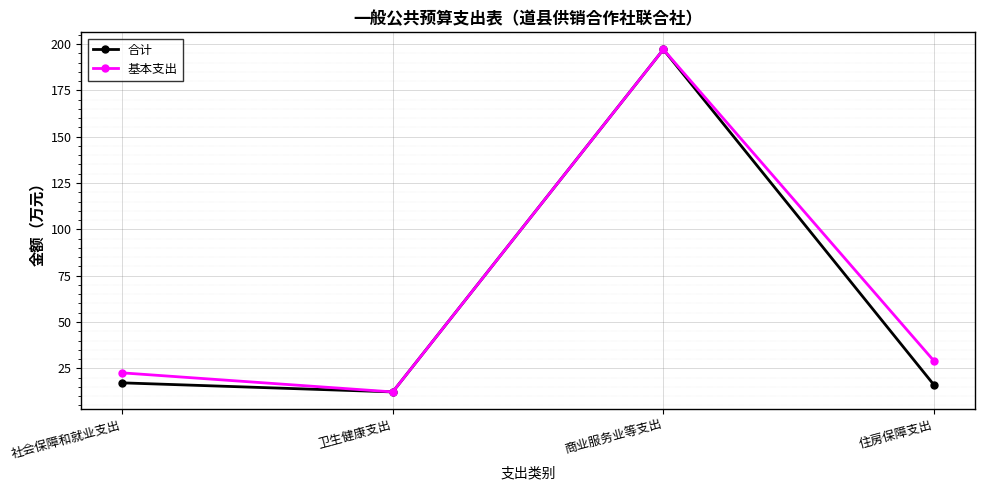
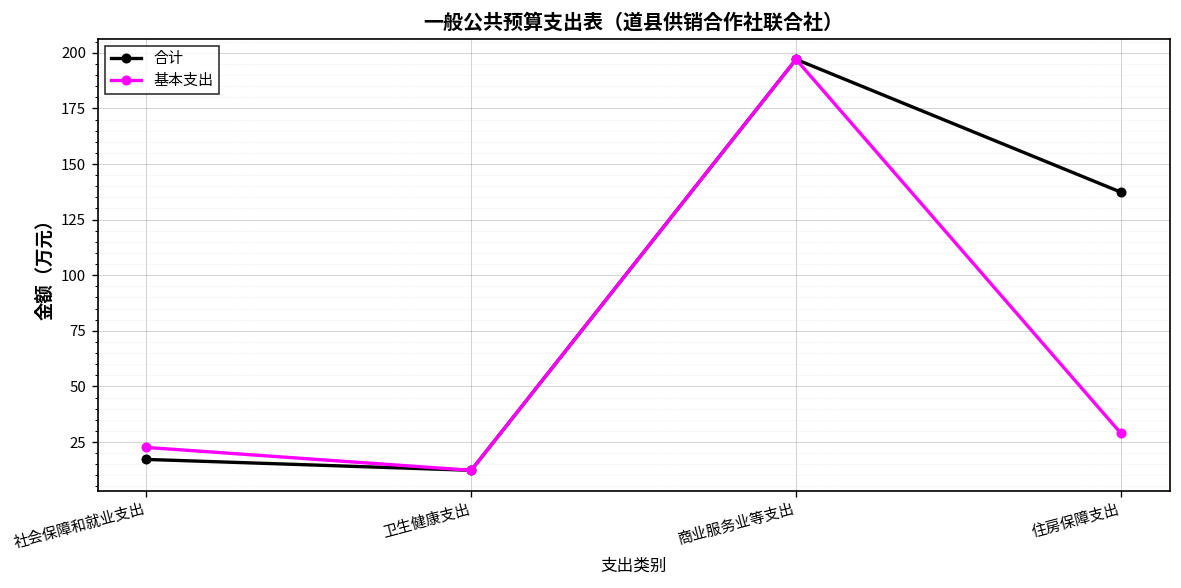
合计, 住房保障支出: 16 -> 137
